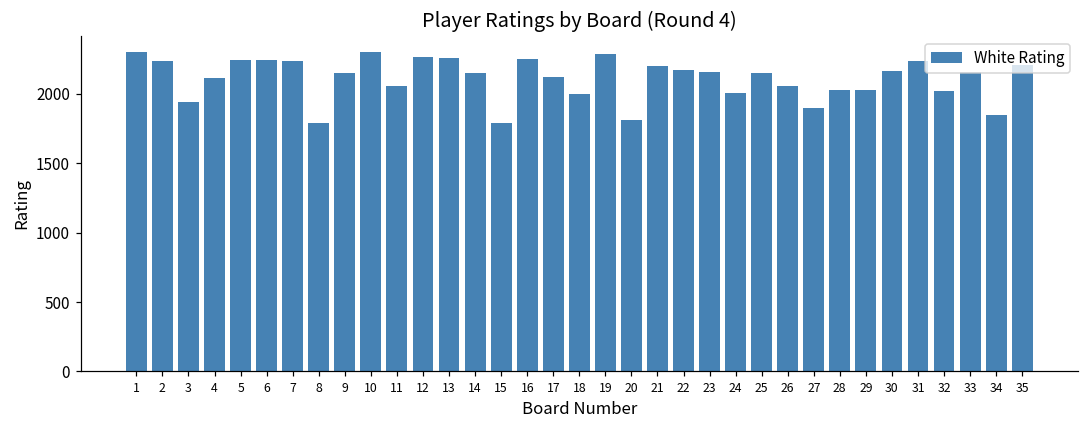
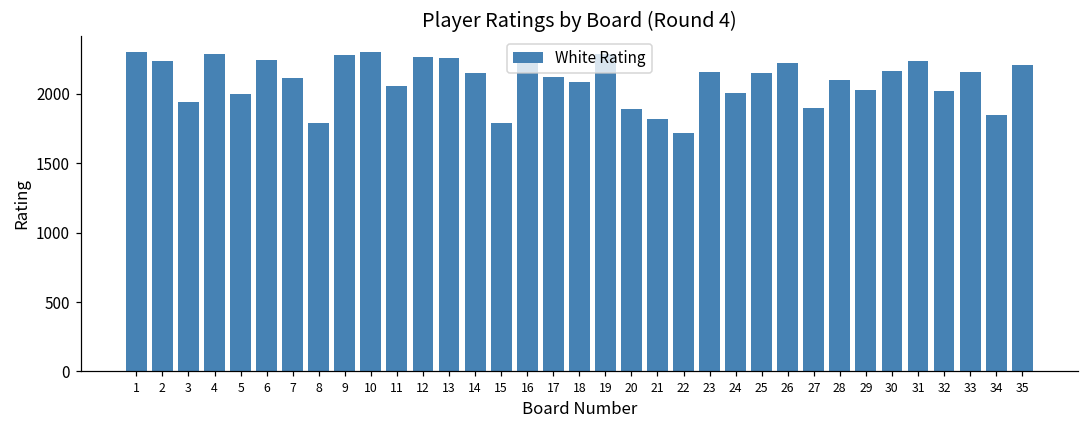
4: 2110 -> 2280
5: 2250 -> 2000
7: 2240 -> 2110
9: 2150 -> 2280
18: 2000 -> 2080
20: 1810 -> 1890
21: 2200 -> 1820
22: 2170 -> 1720
26: 2050 -> 2220
28: 2030 -> 2100
